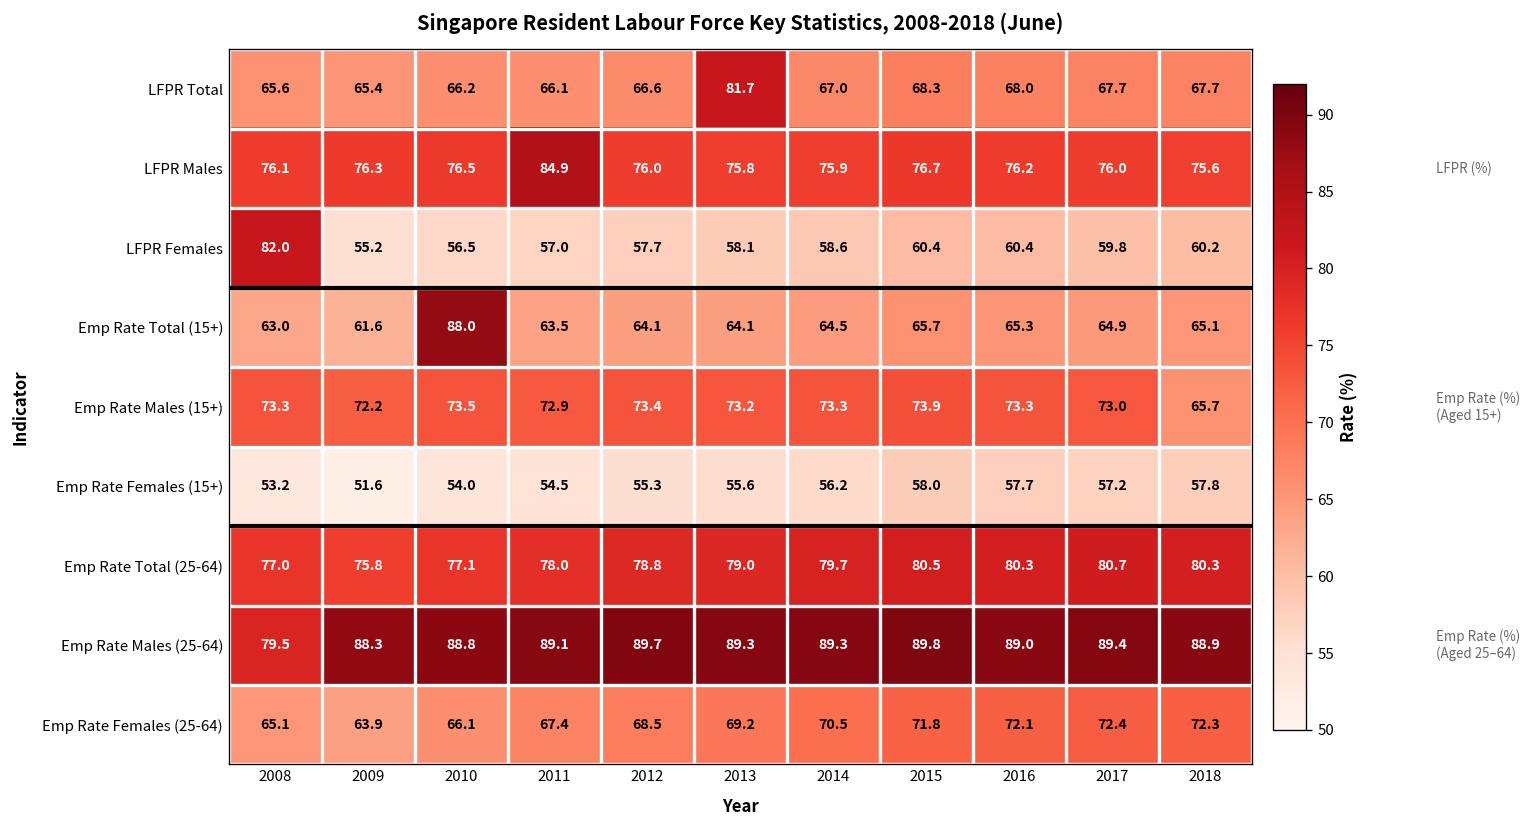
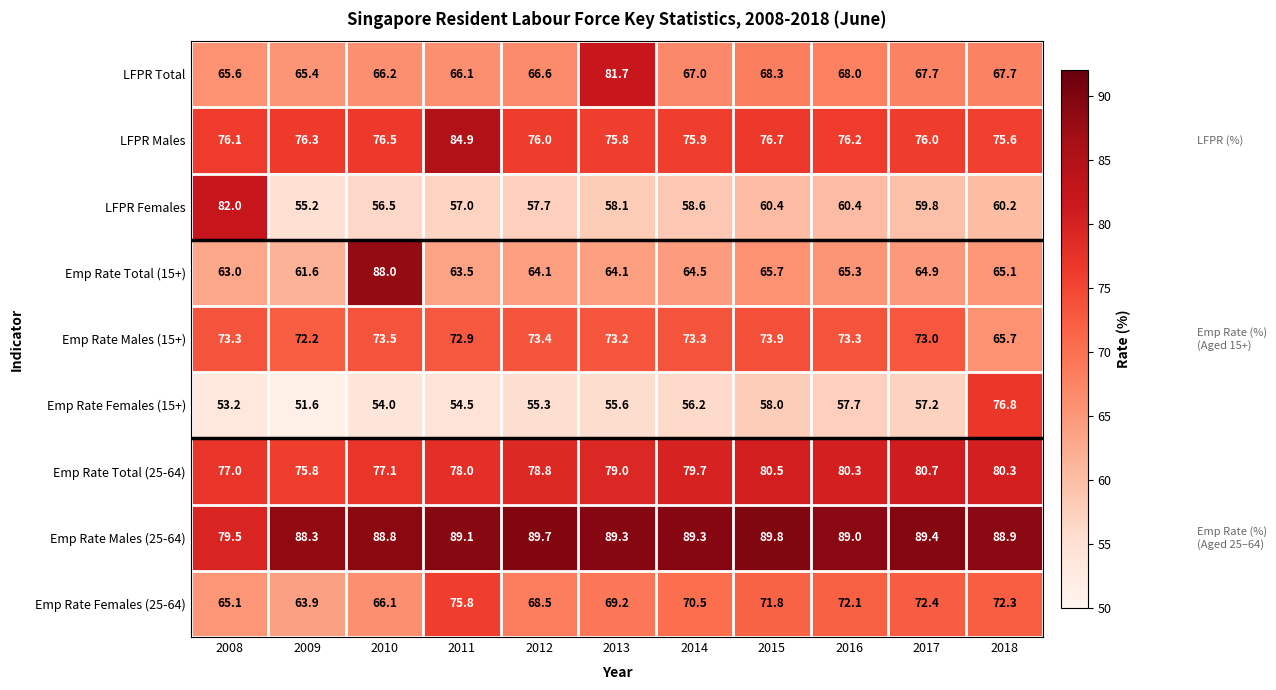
Emp Rate Females (15+), 2018: 57.8 -> 76.8
Emp Rate Females (25-64), 2011: 67.4 -> 75.8
